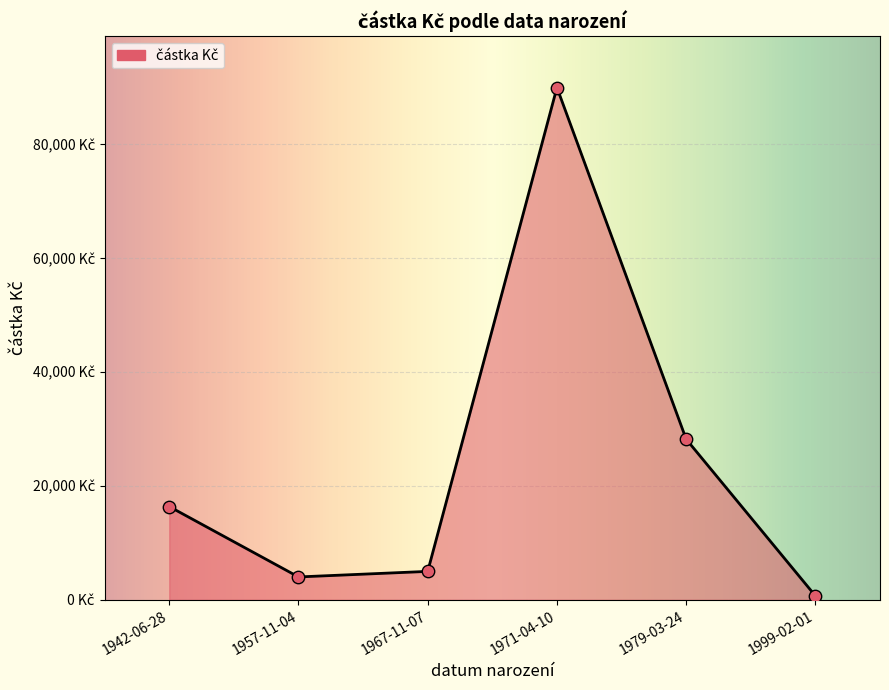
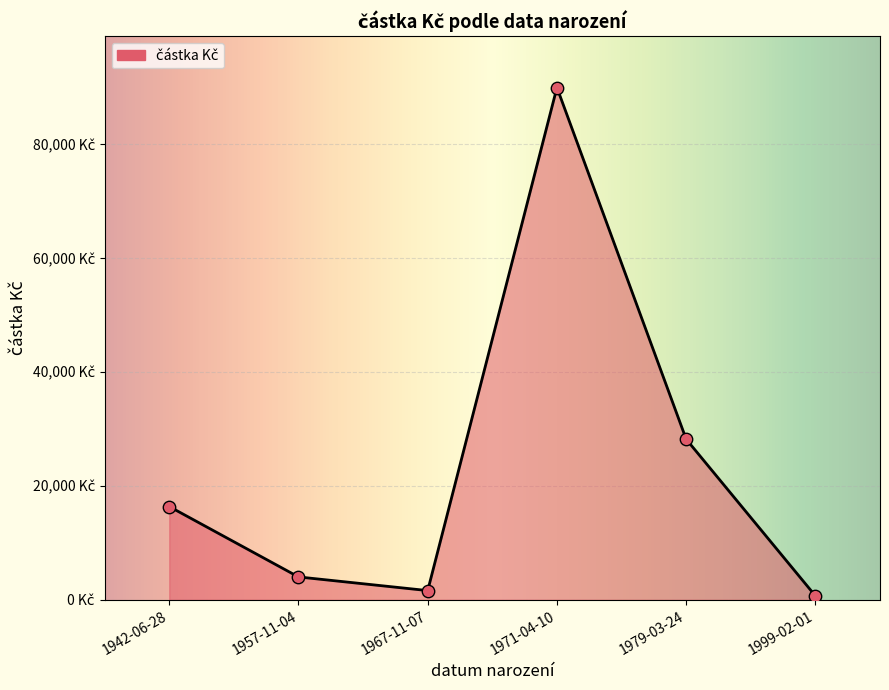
1967-11-07: 5,000 Kč -> 2,000 Kč
